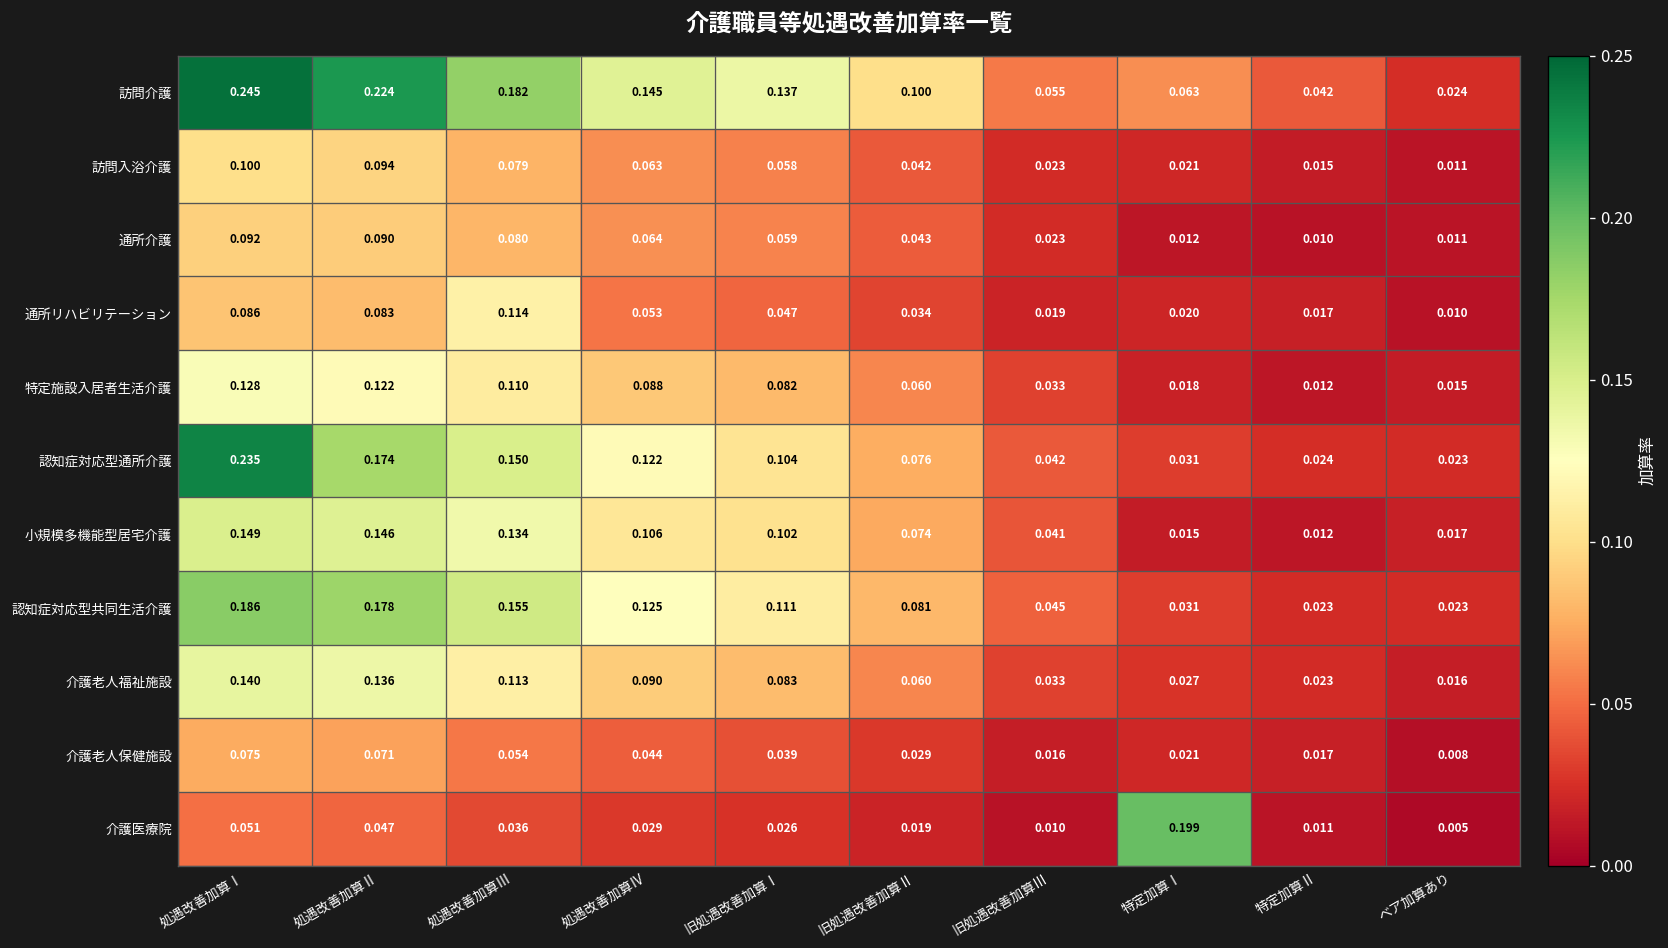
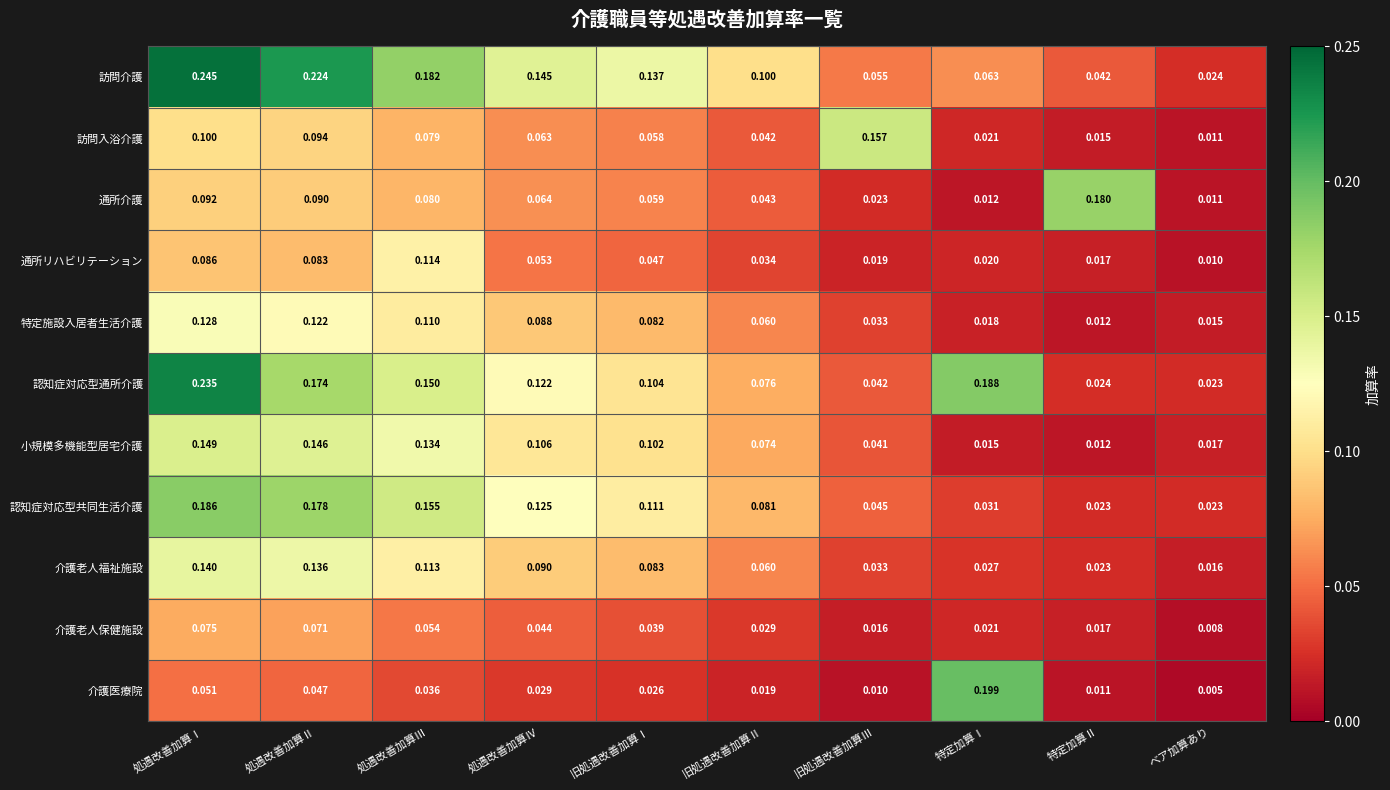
訪問入浴介護, 旧処遇改善加算Ⅲ: 0.023 -> 0.157
通所介護, 特定加算Ⅱ: 0.010 -> 0.180
認知症対応型通所介護, 特定加算Ⅰ: 0.031 -> 0.188
